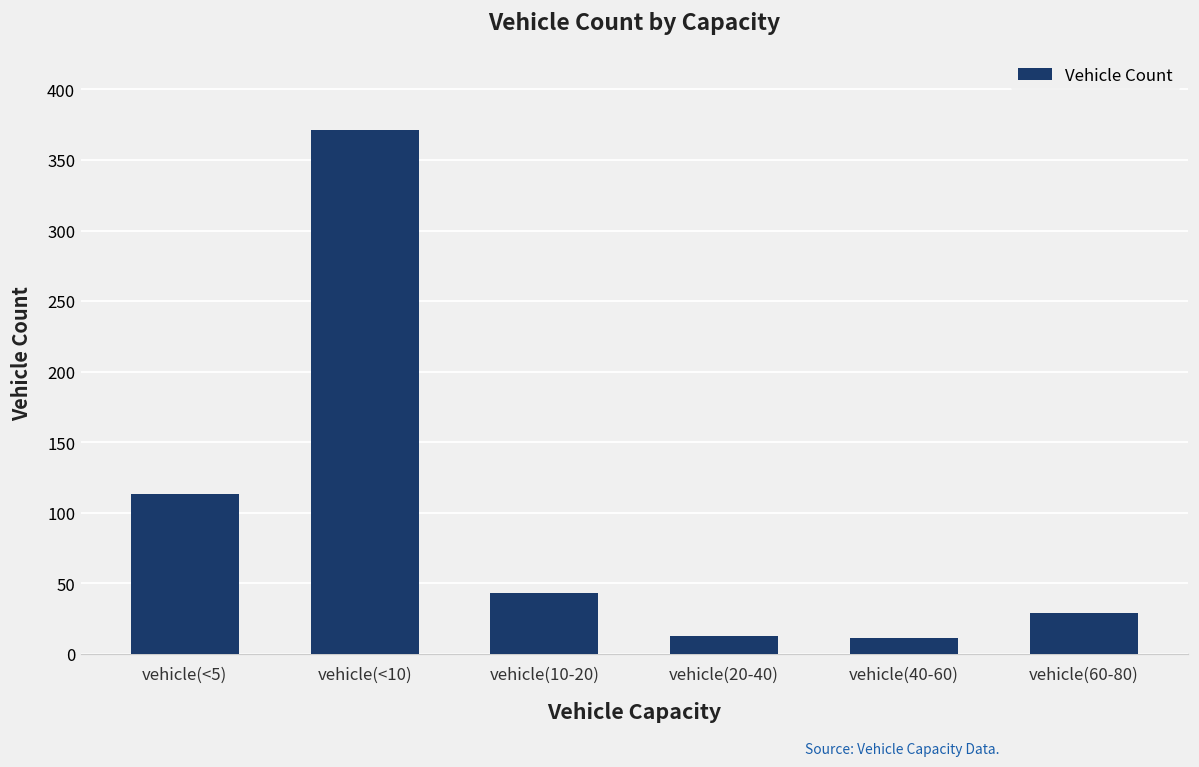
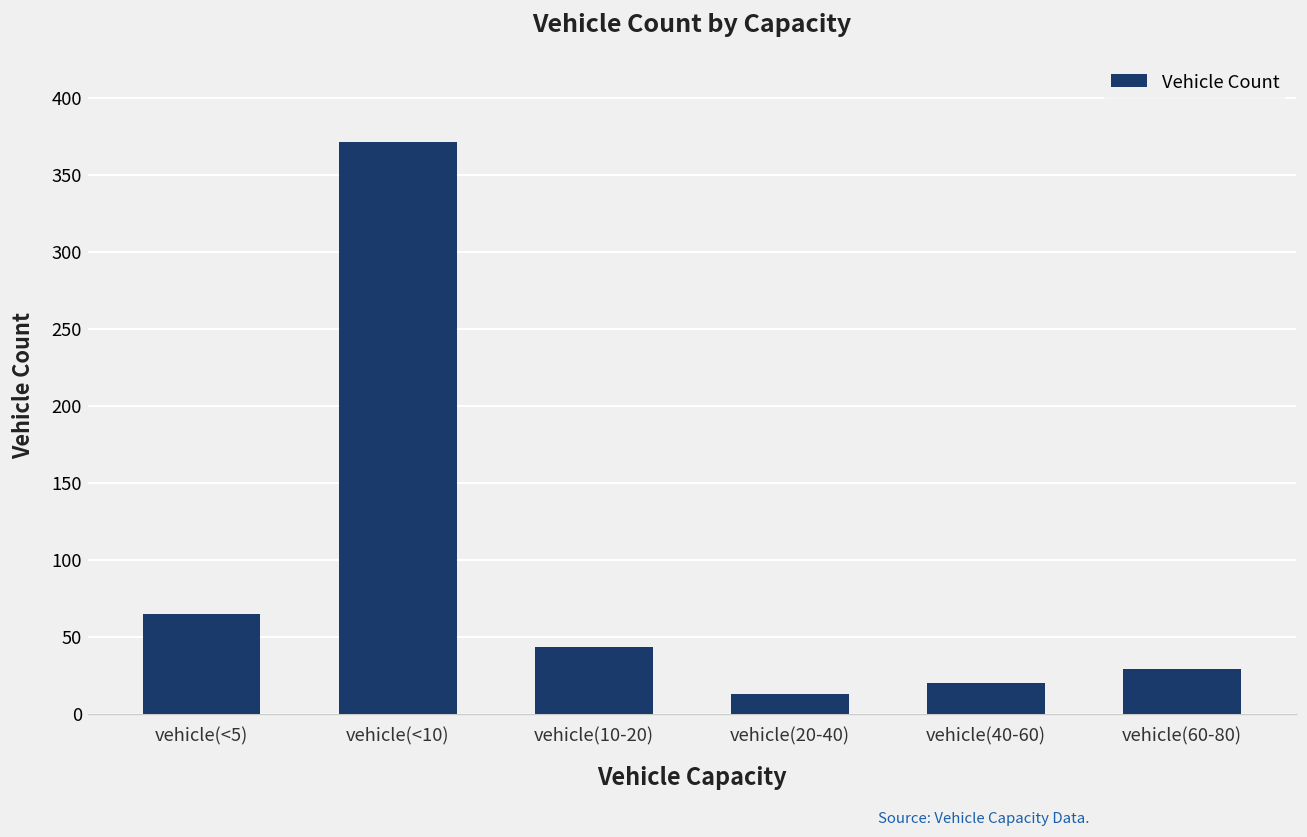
vehicle(<5): 113 -> 65
vehicle(40-60): 11 -> 20
